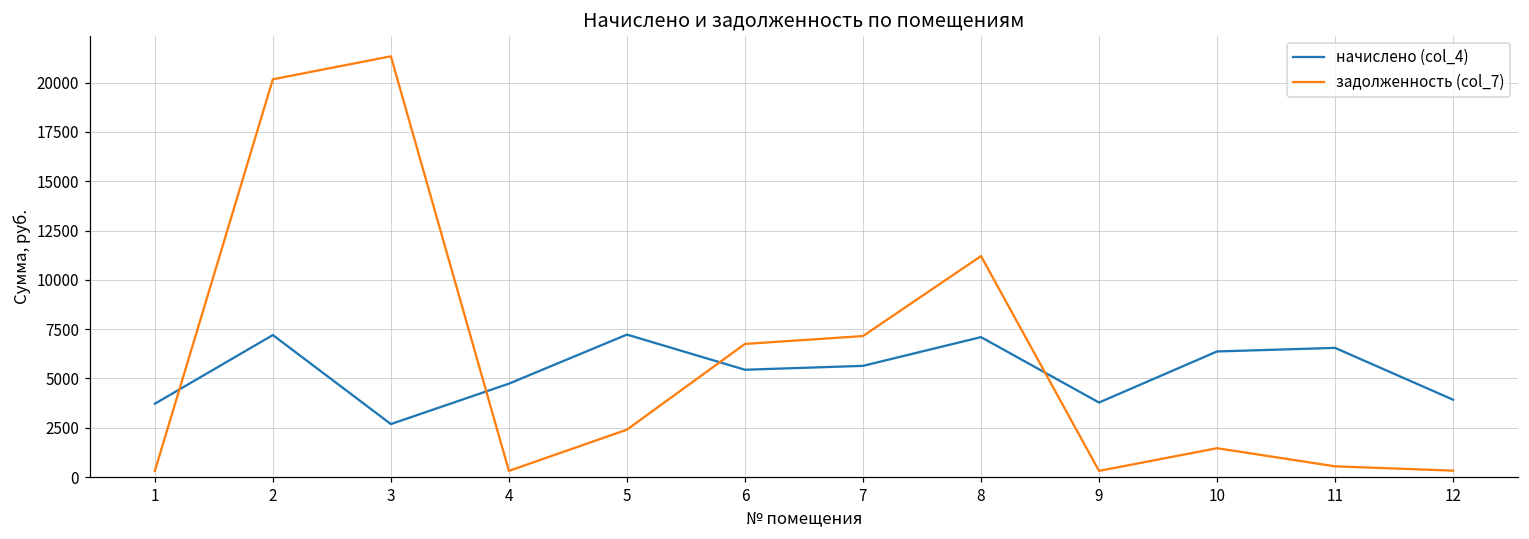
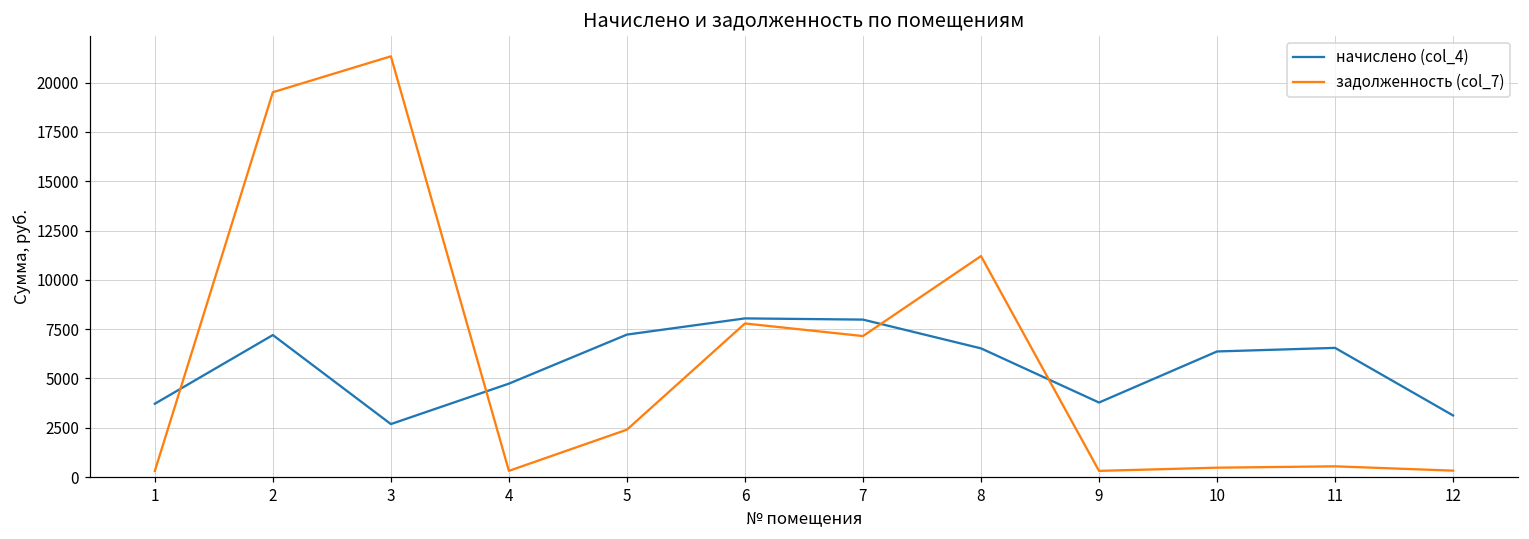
задолженность (col_7), 2: 20200 -> 19500
начислено (col_4), 6: 5400 -> 8000
задолженность (col_7), 6: 6800 -> 7800
начислено (col_4), 7: 5600 -> 8000
начислено (col_4), 8: 7100 -> 6500
задолженность (col_7), 10: 1500 -> 500
начислено (col_4), 12: 3900 -> 3100
